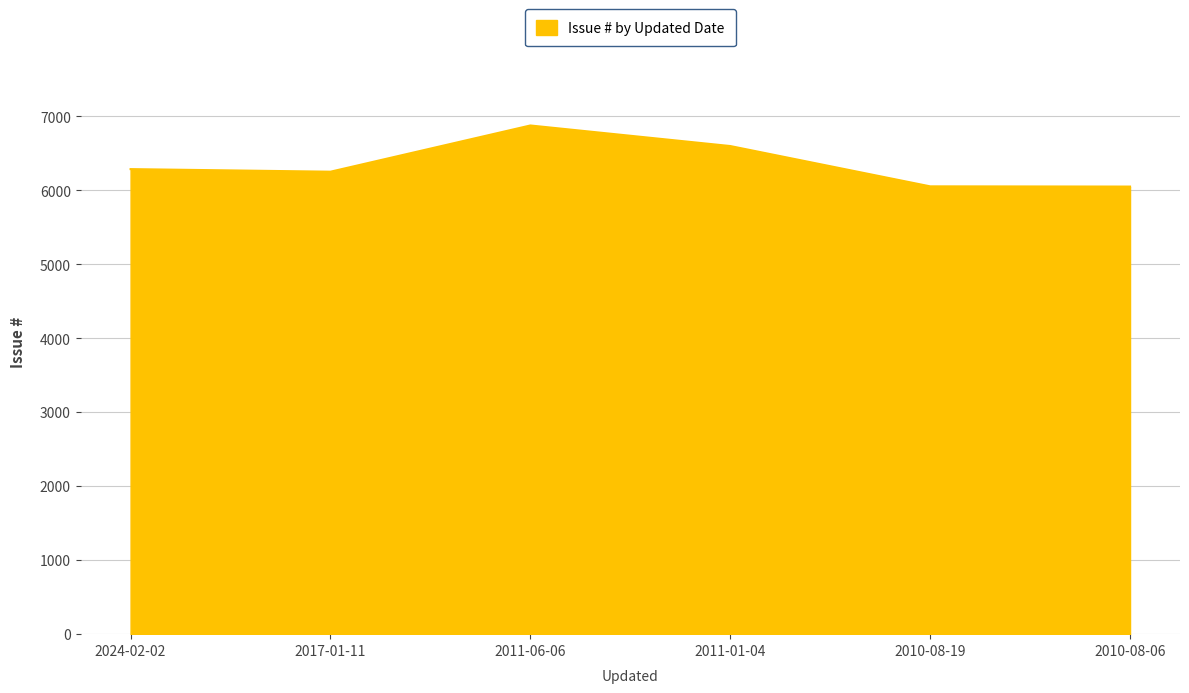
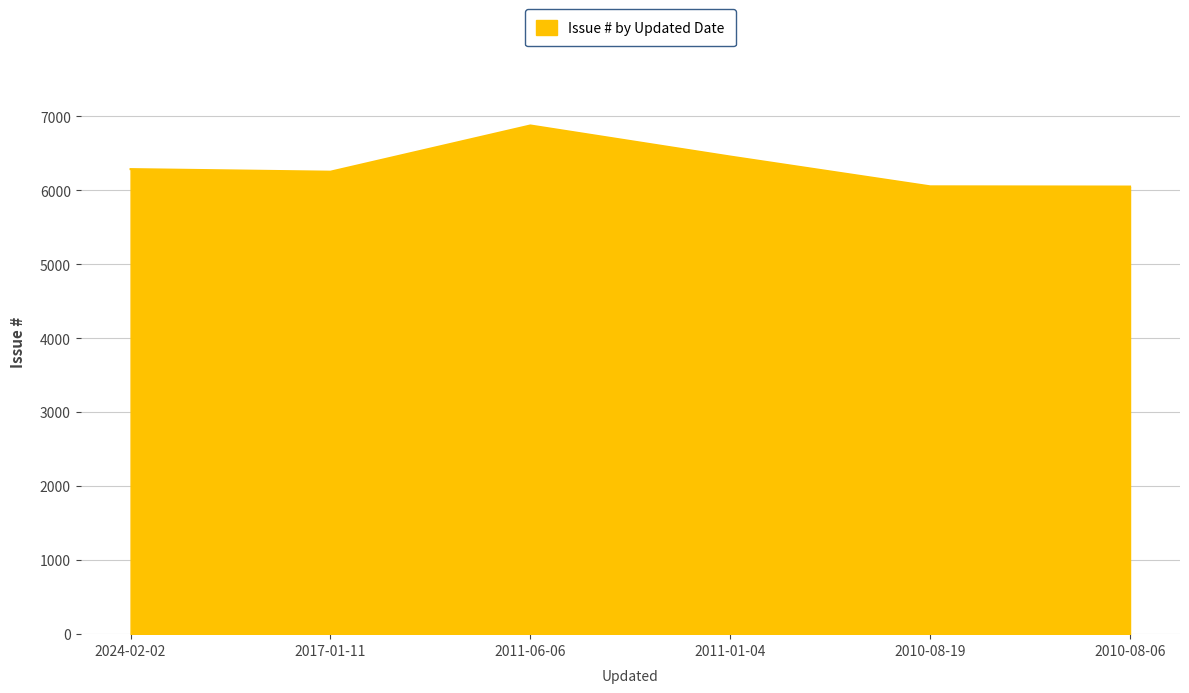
2011-01-04: 6600 -> 6500
